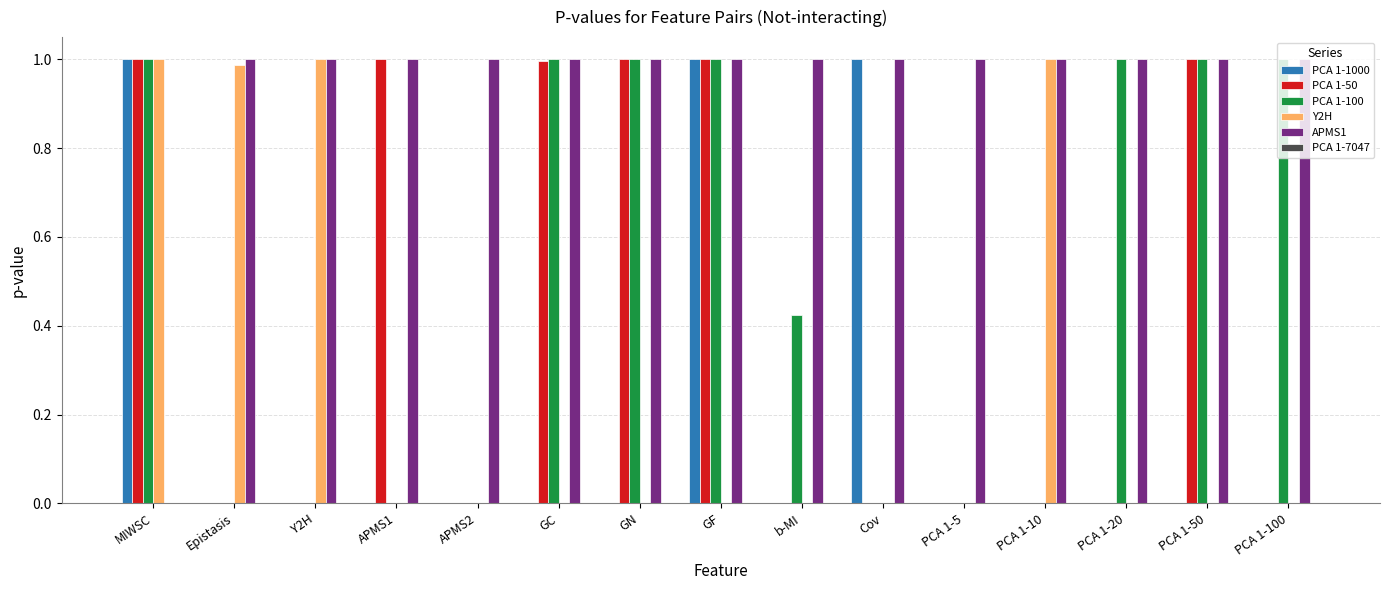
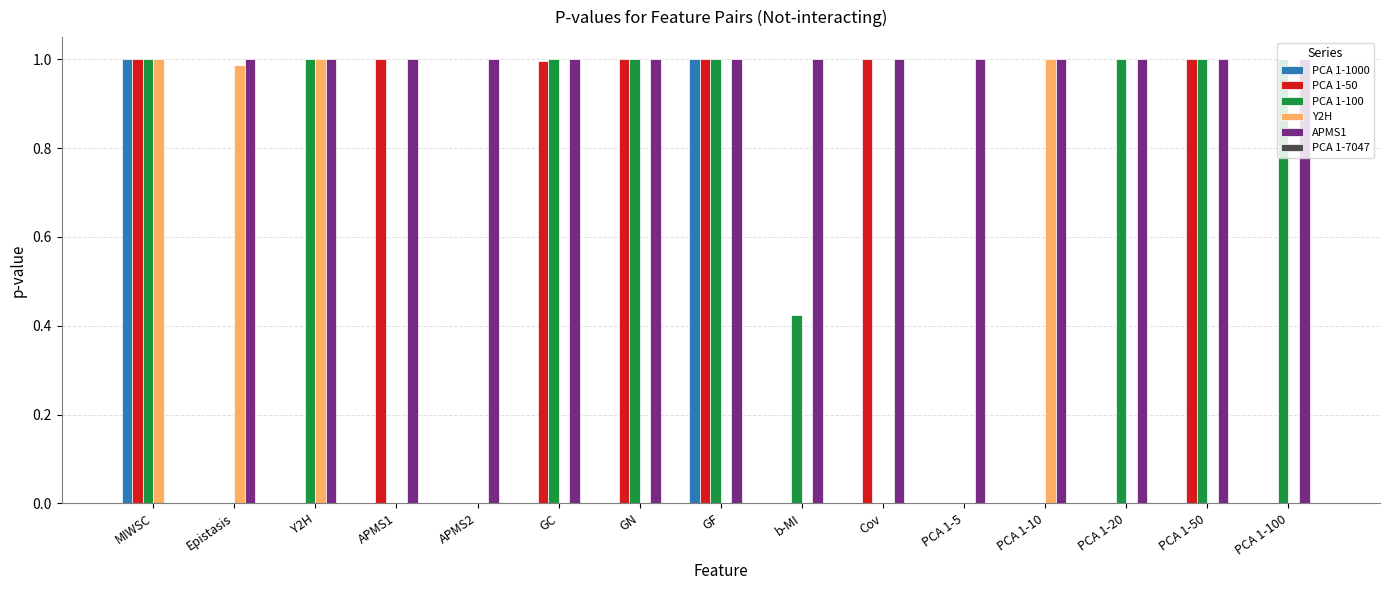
PCA 1-100, Y2H: 0 -> 1
PCA 1-1000, Cov: 1 -> 0
PCA 1-50, Cov: 0 -> 1
